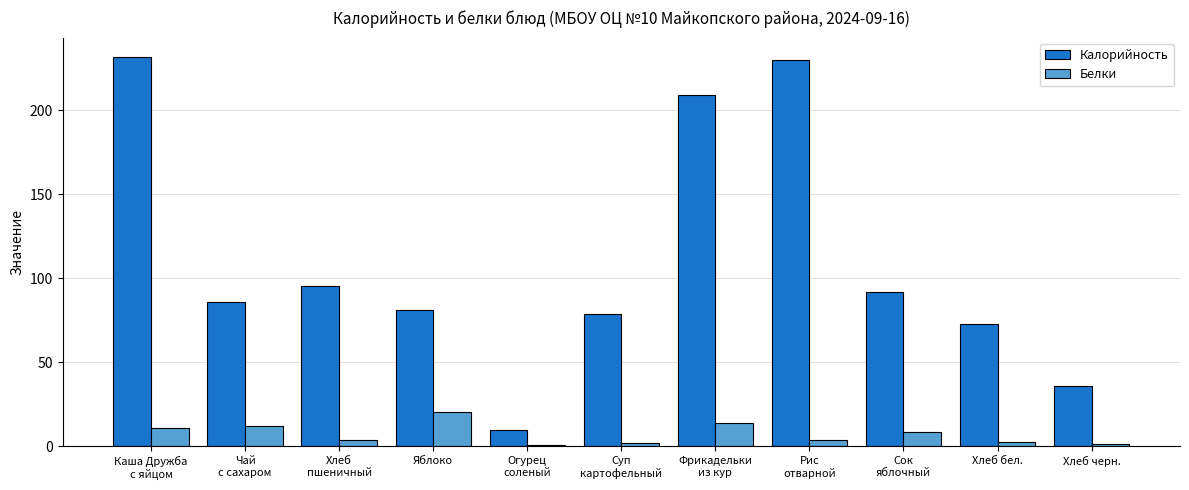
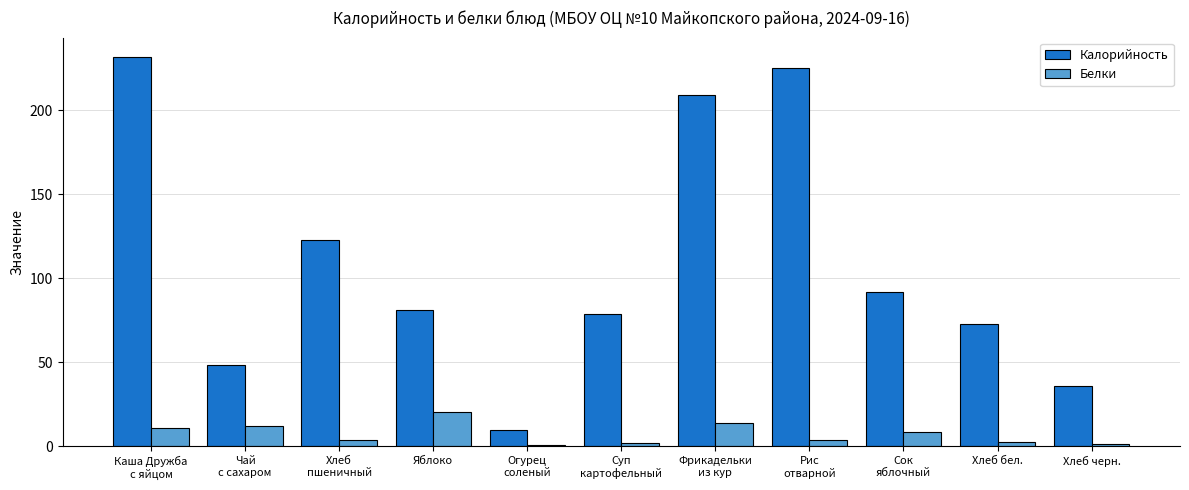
Калорийность, Чай с сахаром: 86 -> 49
Калорийность, Хлеб пшеничный: 95 -> 123
Калорийность, Рис отварной: 230 -> 225
